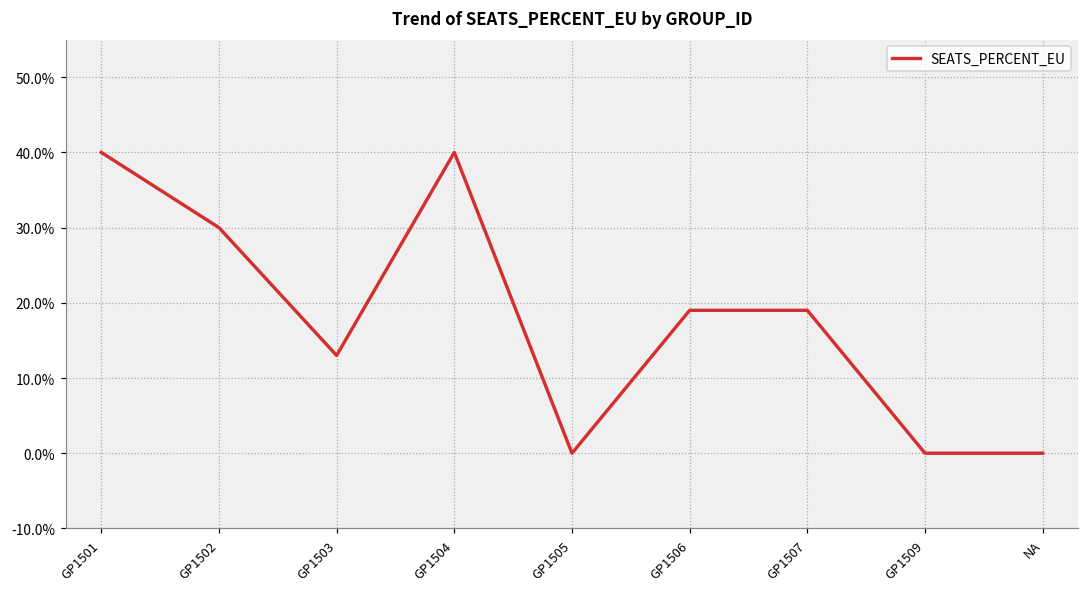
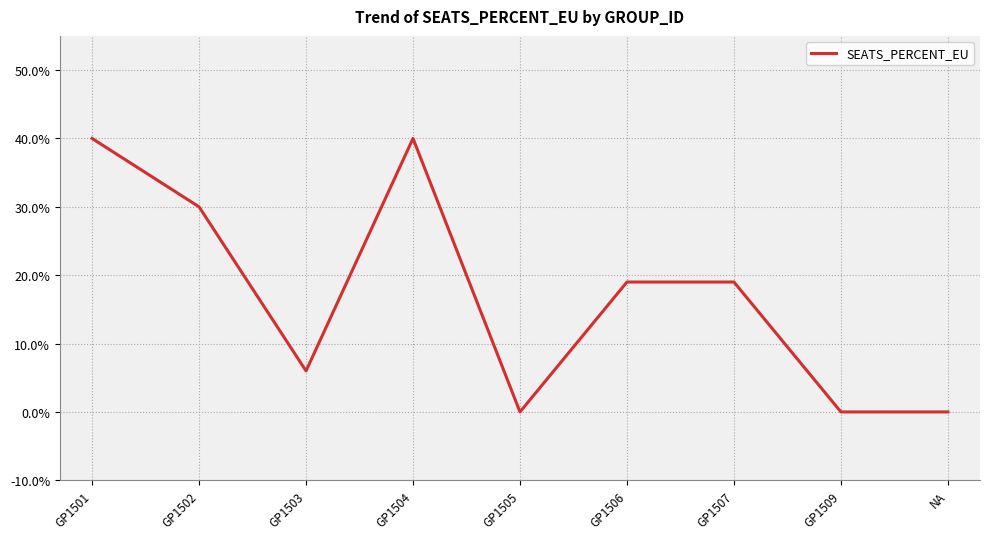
GP1503: 13% -> 6%
